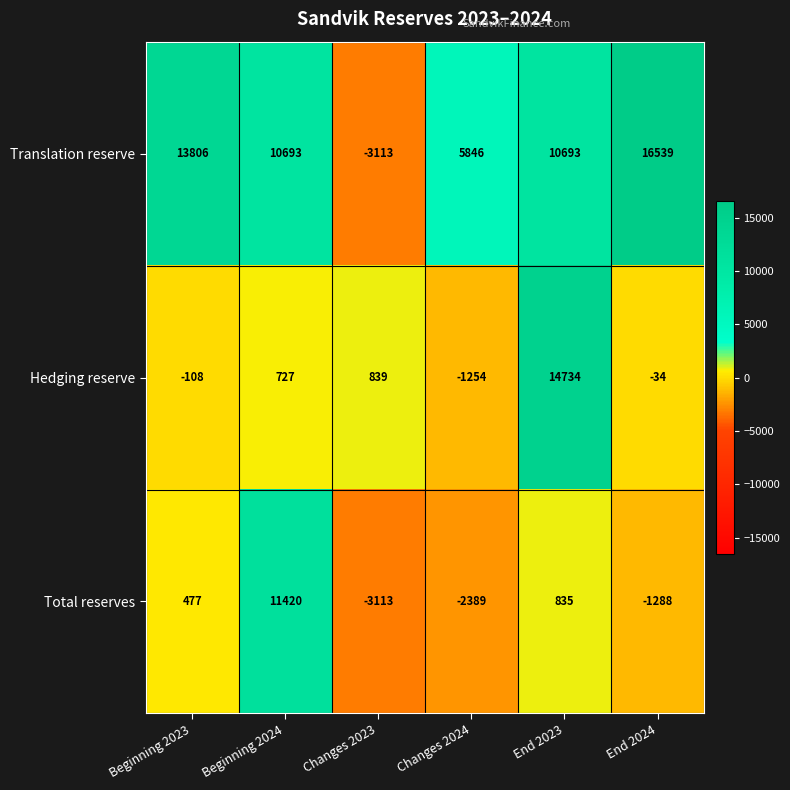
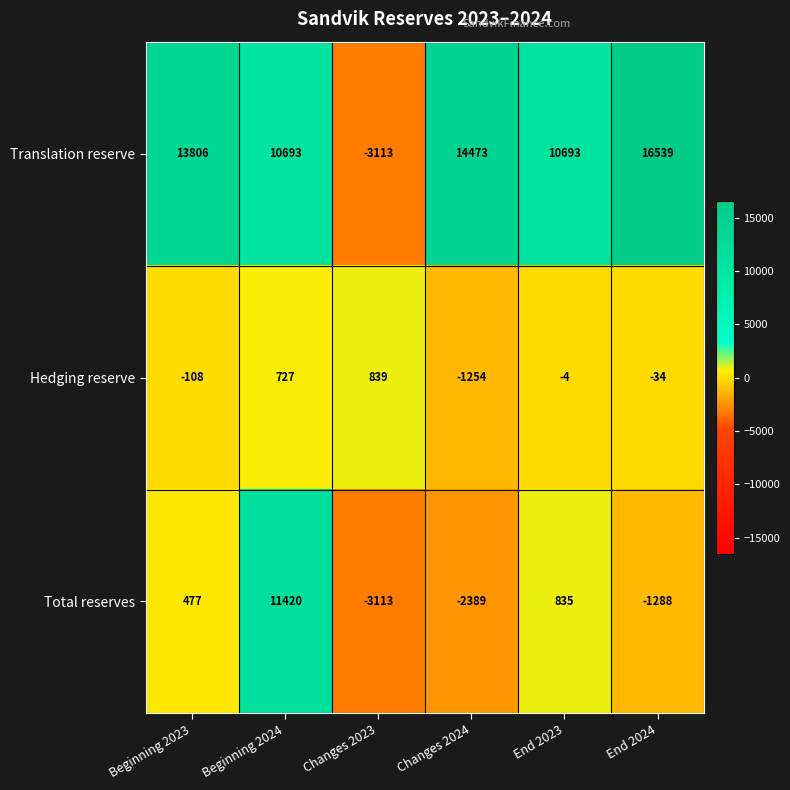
Translation reserve, Changes 2024: 5846 -> 14473
Hedging reserve, End 2023: 14734 -> -4
